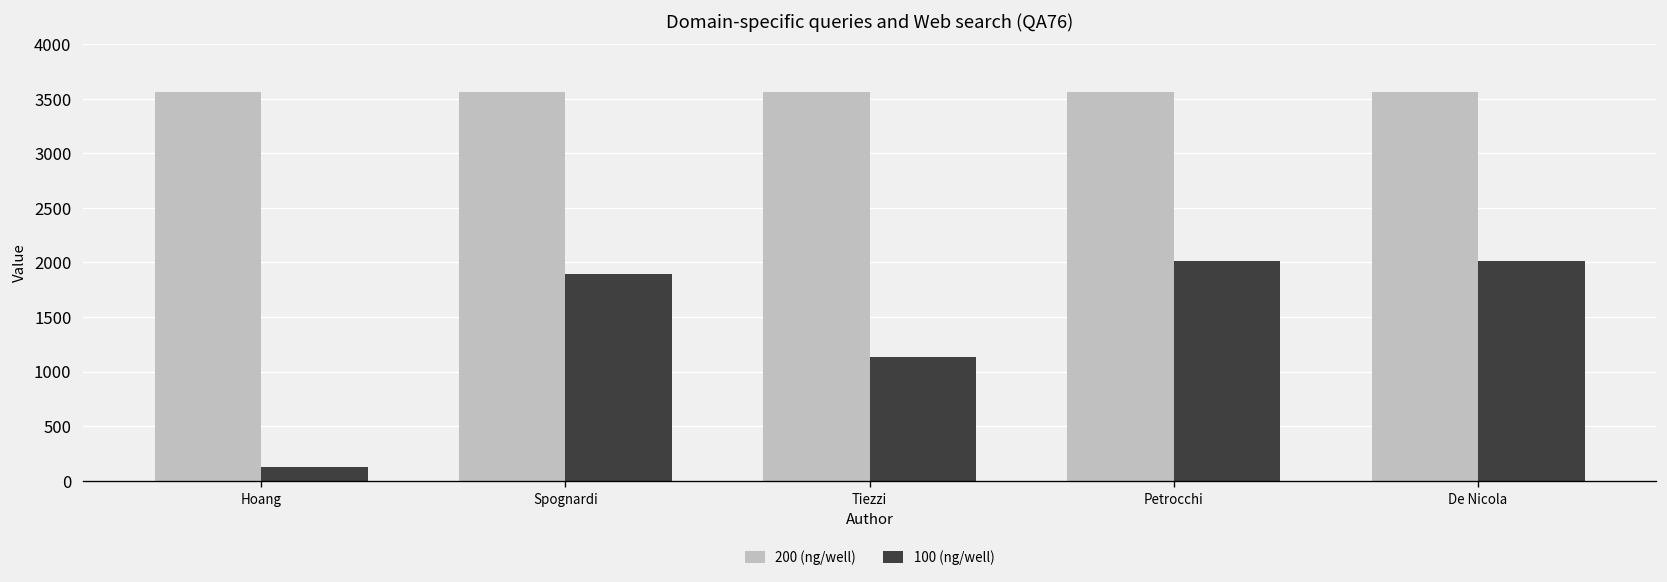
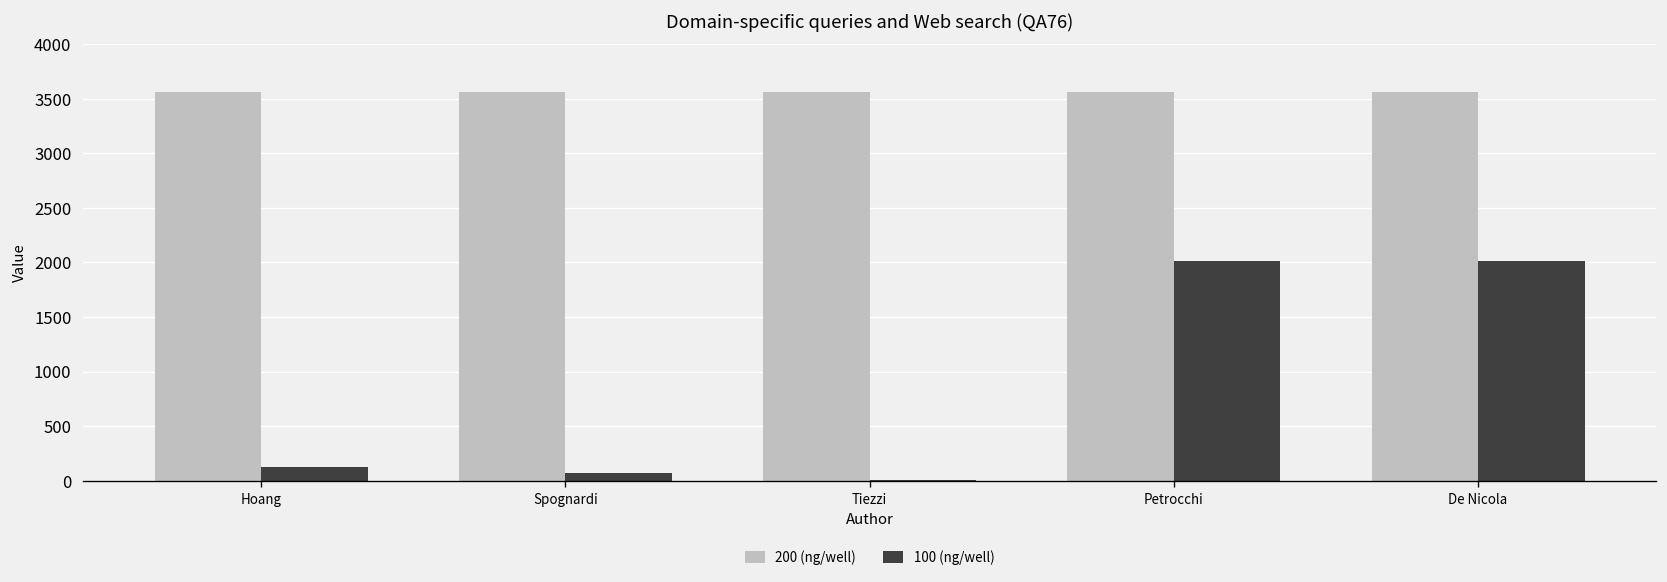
100 (ng/well), Spognardi: 1900 -> 100
100 (ng/well), Tiezzi: 1100 -> 0
